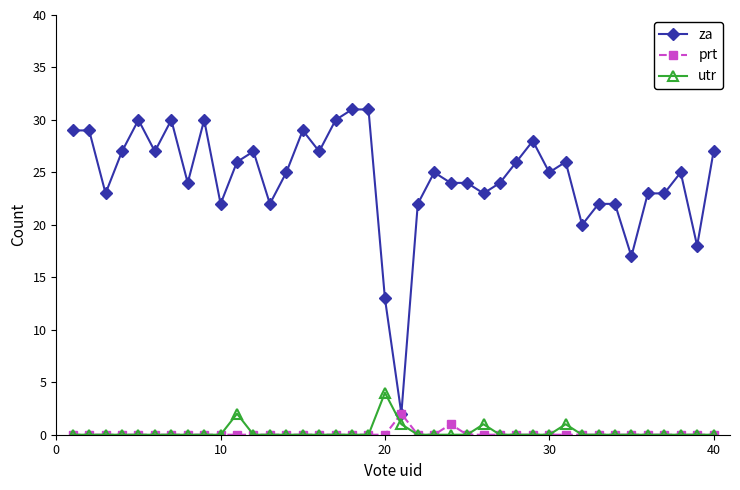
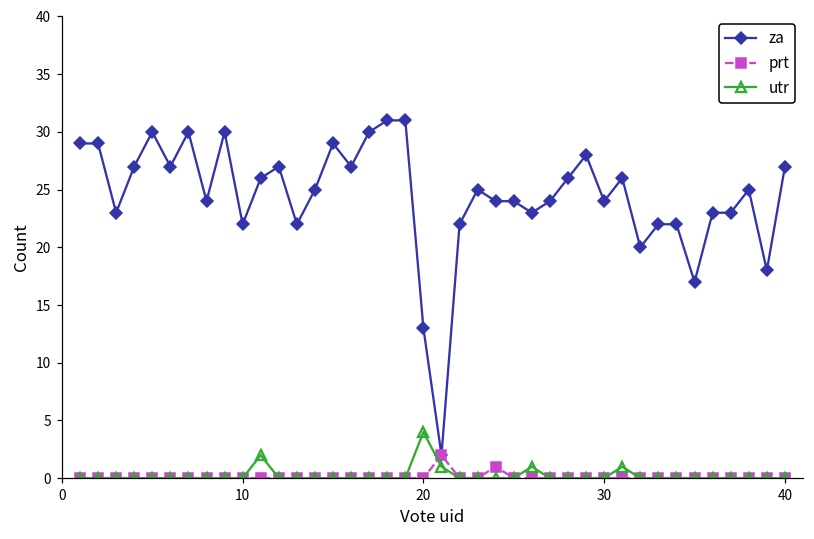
za, 30: 25 -> 24
